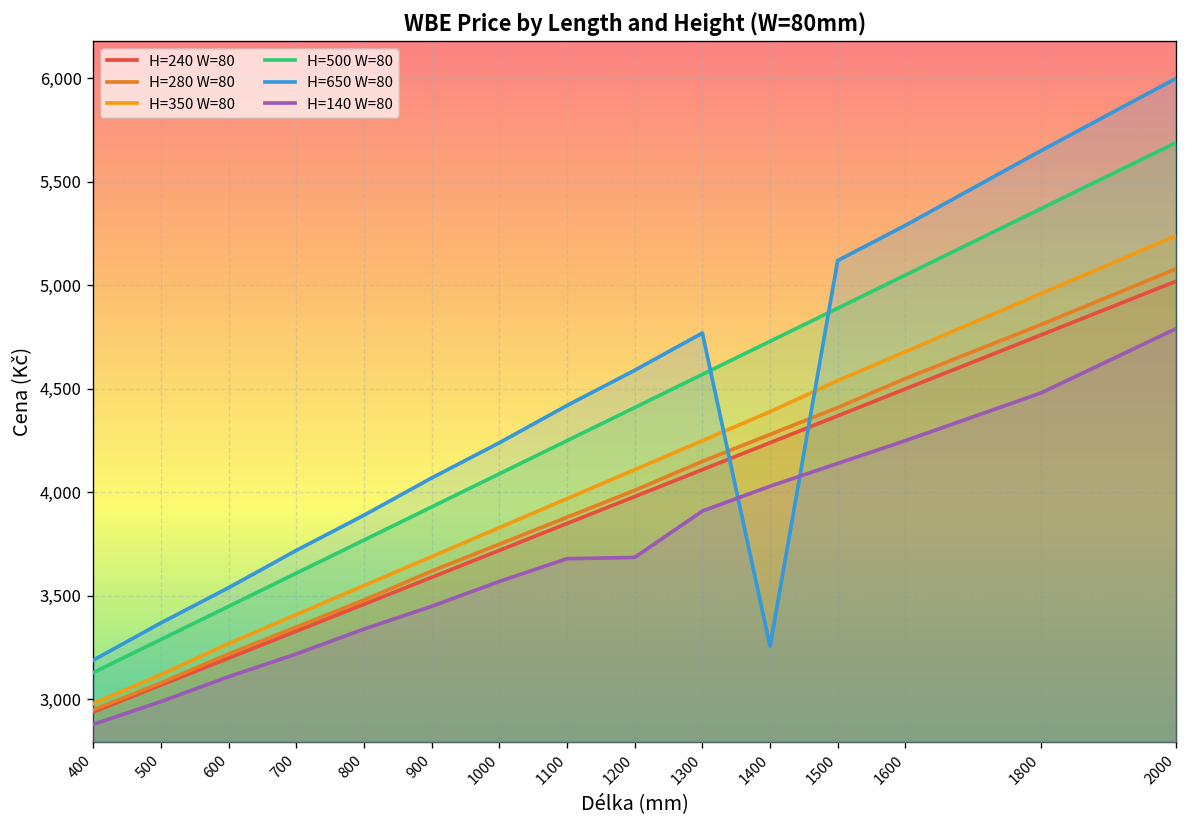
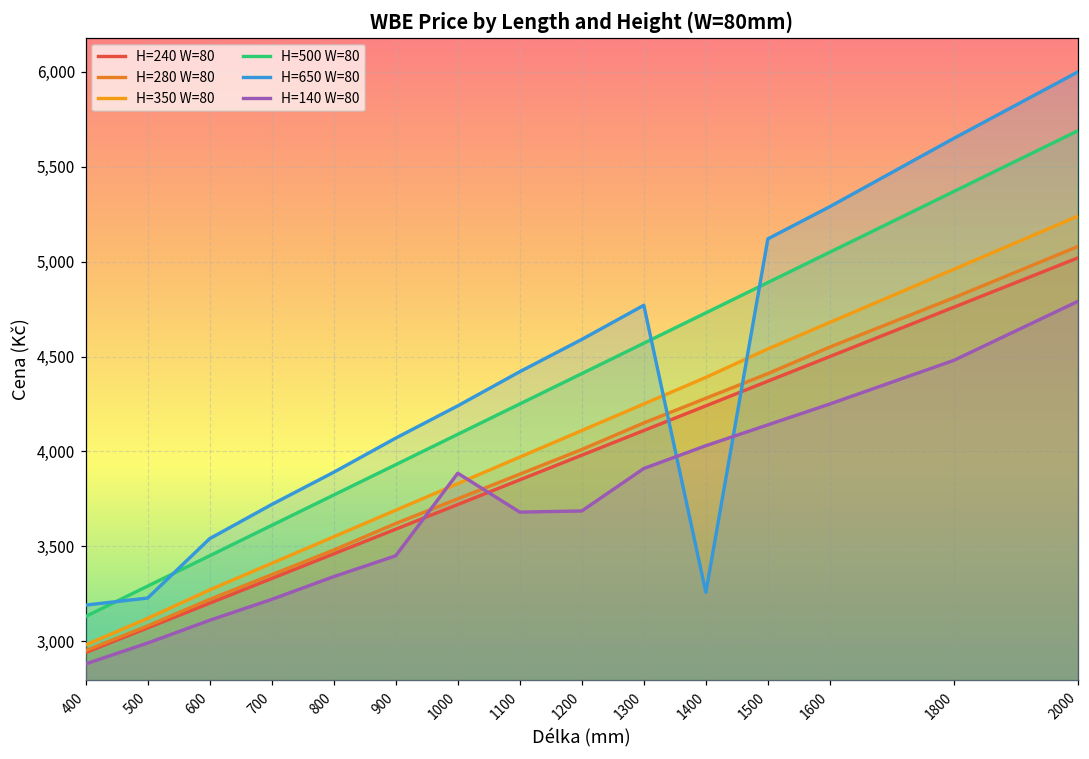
H=650 W=80, 500: 3,370 -> 3,230
H=140 W=80, 1000: 3,570 -> 3,890
